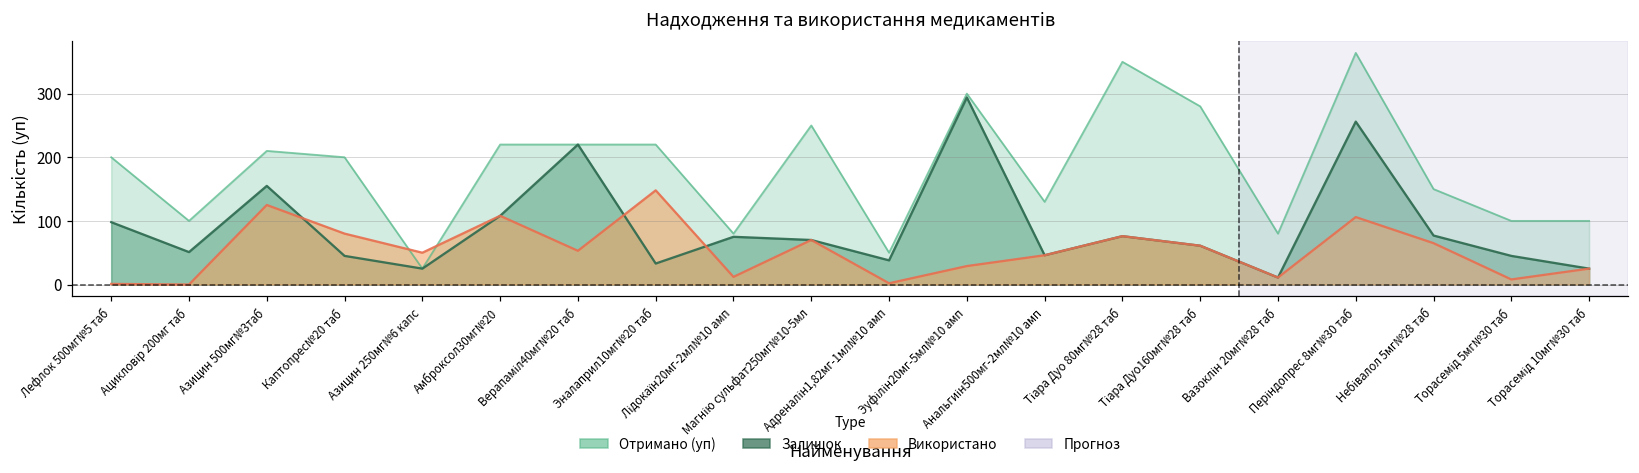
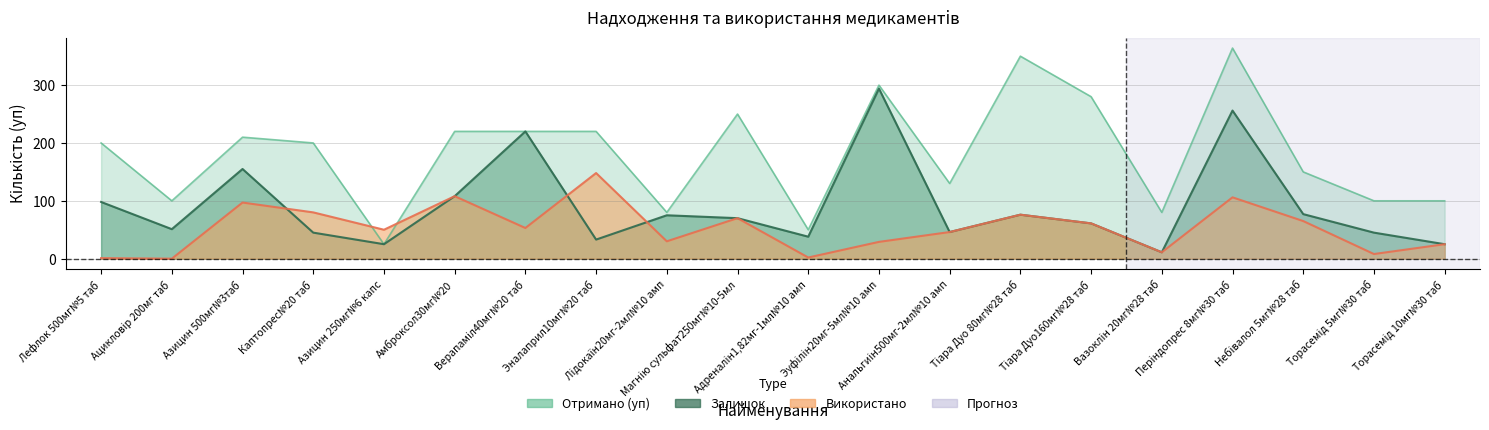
Використано, Азицин 500мг№3таб: 130 -> 100
Використано, Лідокаїн20мг-2мл№10 амп: 10 -> 30
